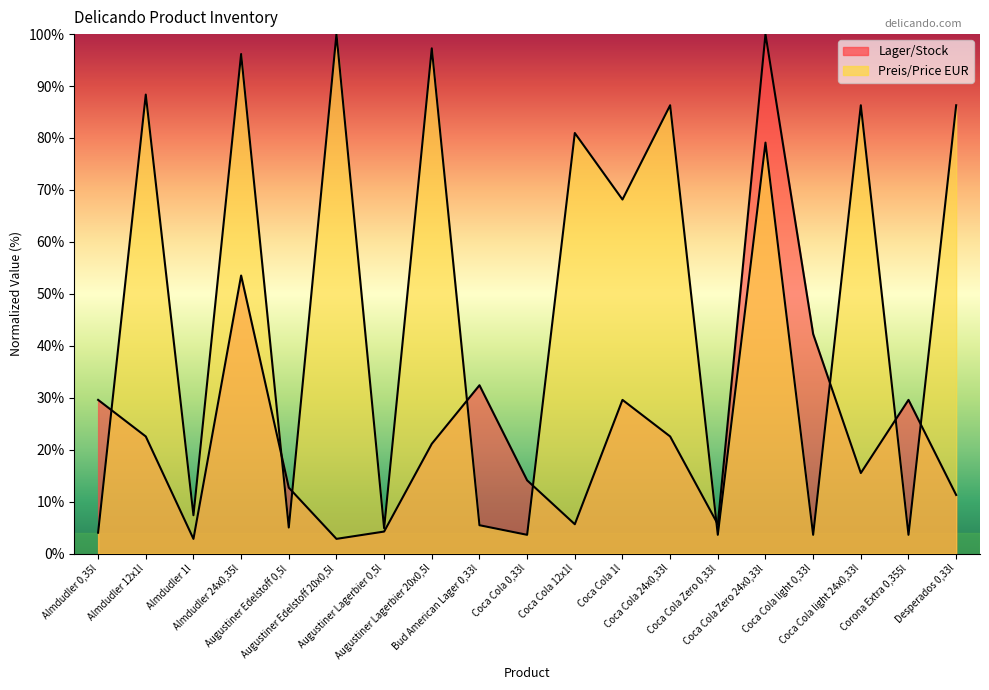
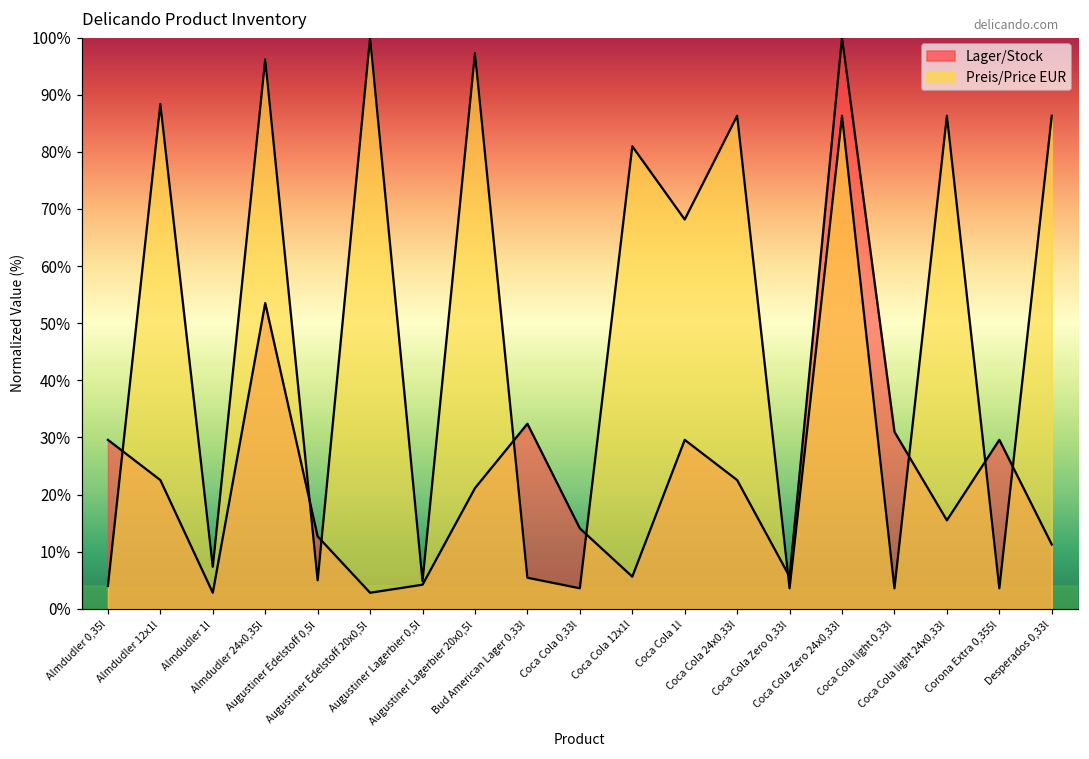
Preis/Price EUR, Coca Cola Zero 24x0,33l: 79% -> 86%
Lager/Stock, Coca Cola light 0,33l: 42% -> 31%
